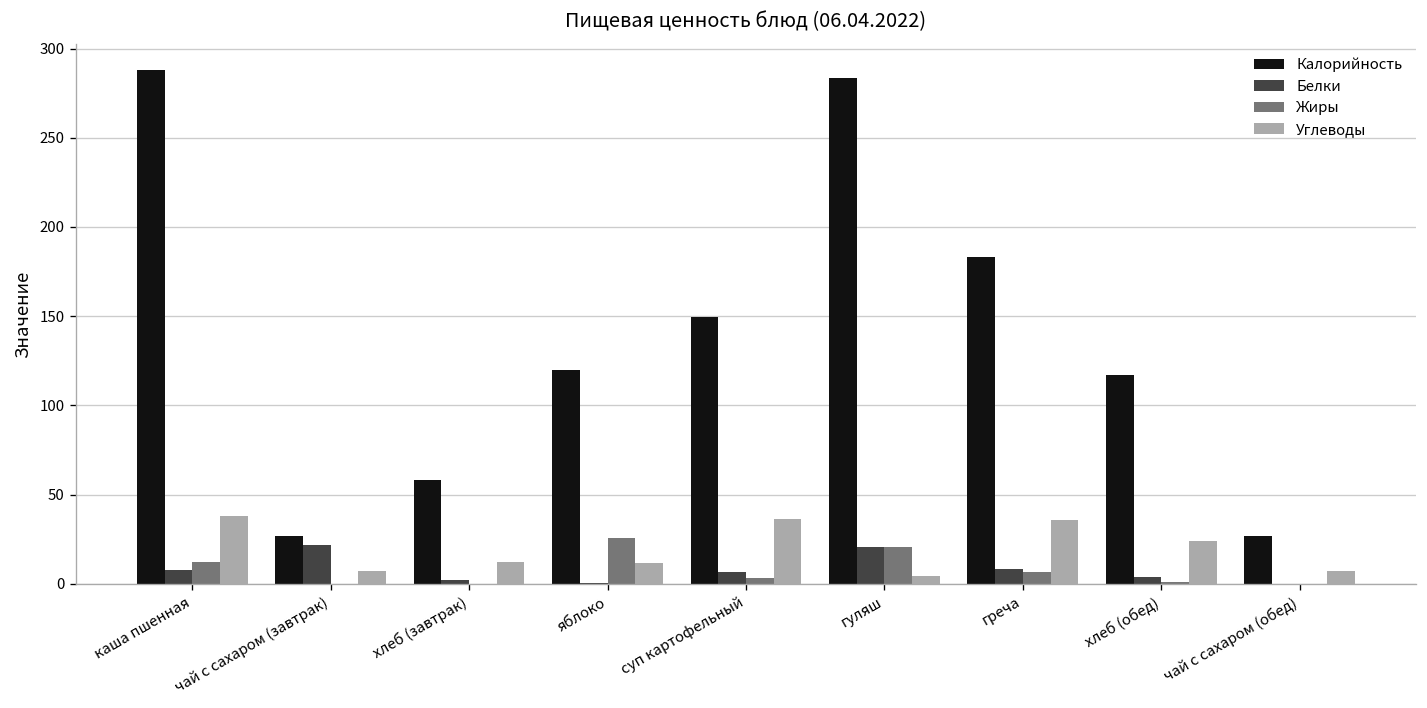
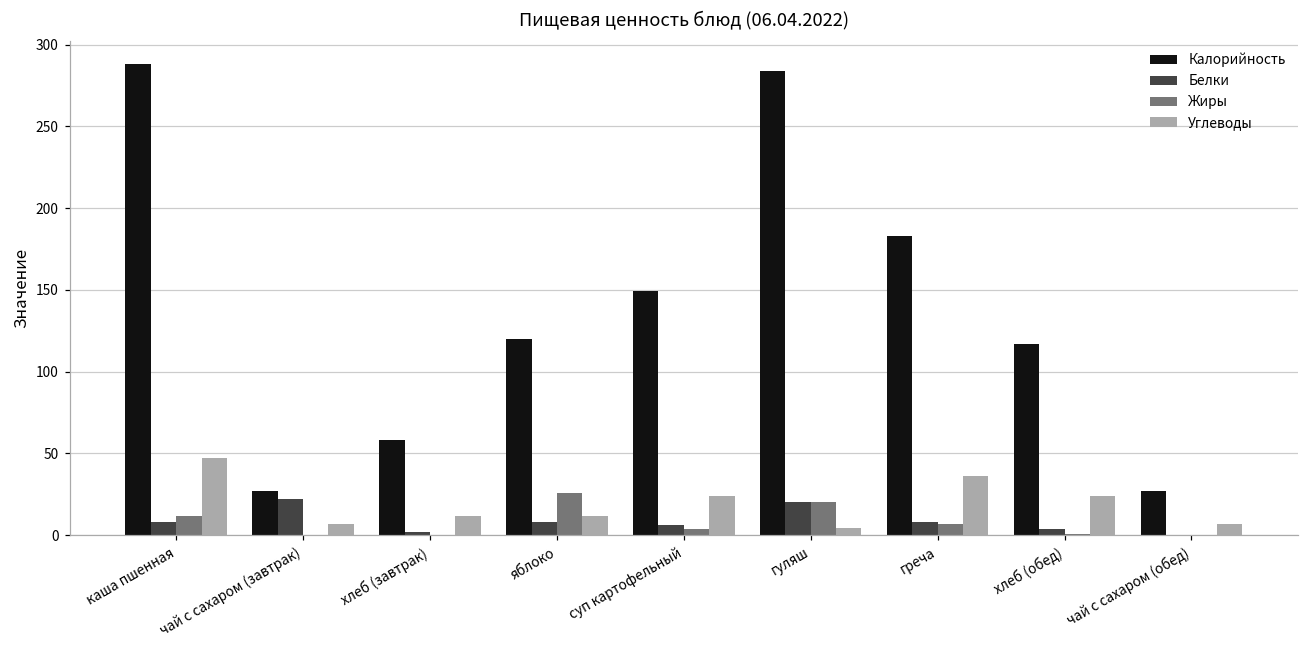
Углеводы, каша пшенная: 38 -> 47
Белки, яблоко: 1 -> 8
Углеводы, суп картофельный: 37 -> 24
